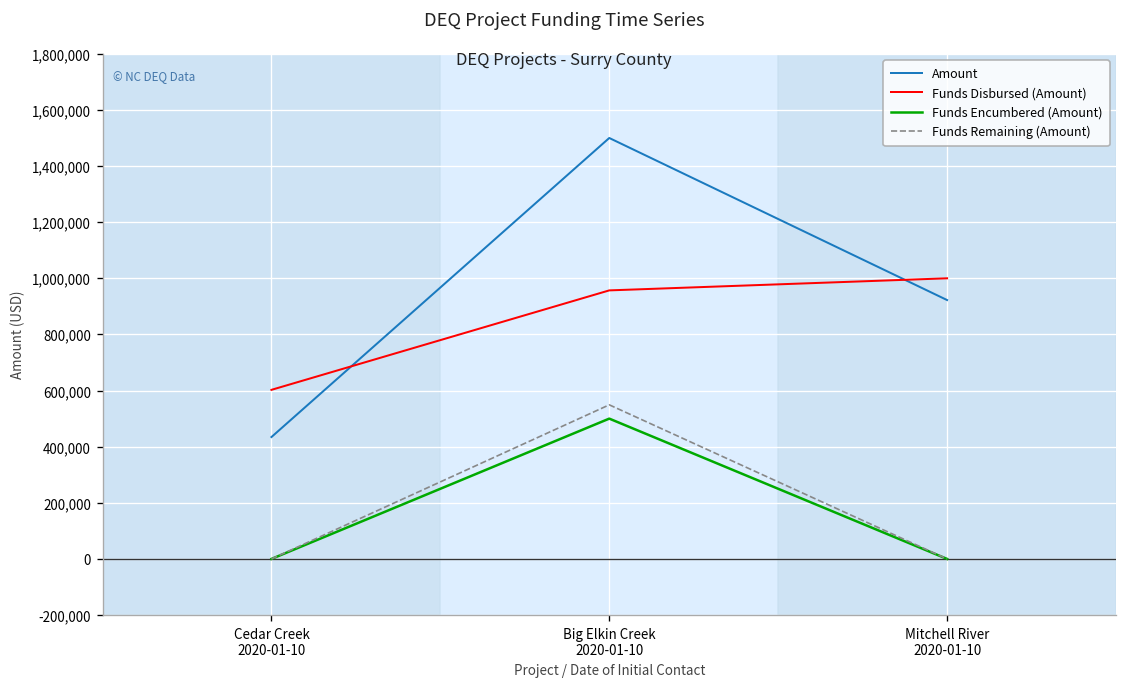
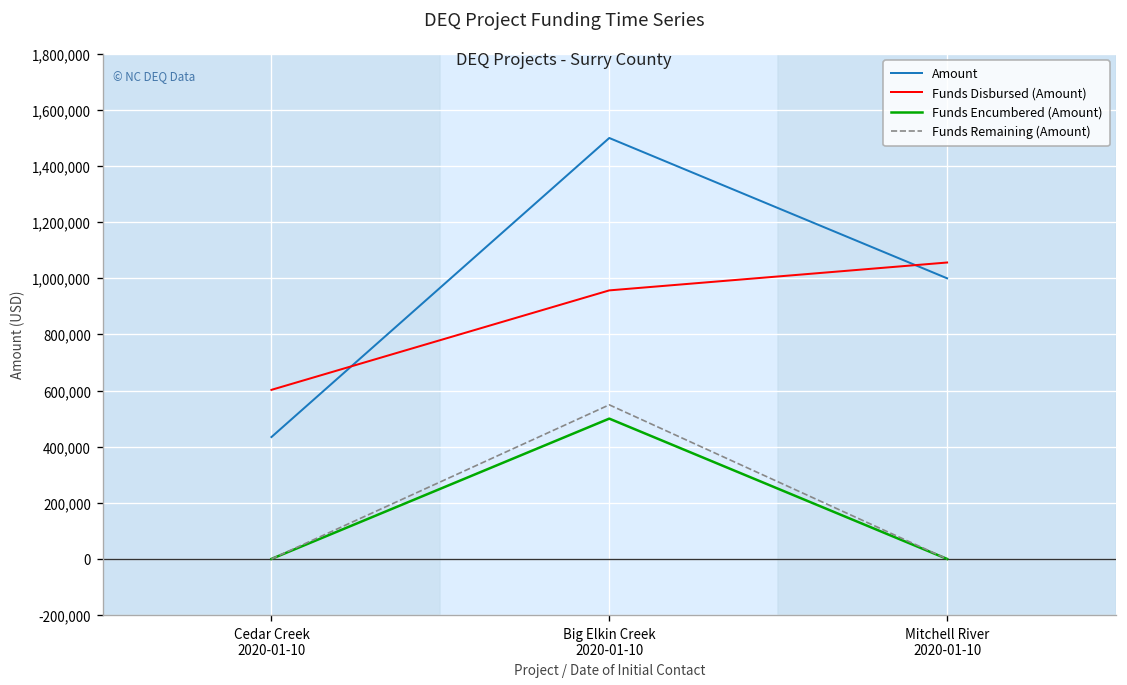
Amount, Mitchell River 2020-01-10: 920,000 -> 1,000,000
Funds Disbursed (Amount), Mitchell River 2020-01-10: 1,000,000 -> 1,060,000
